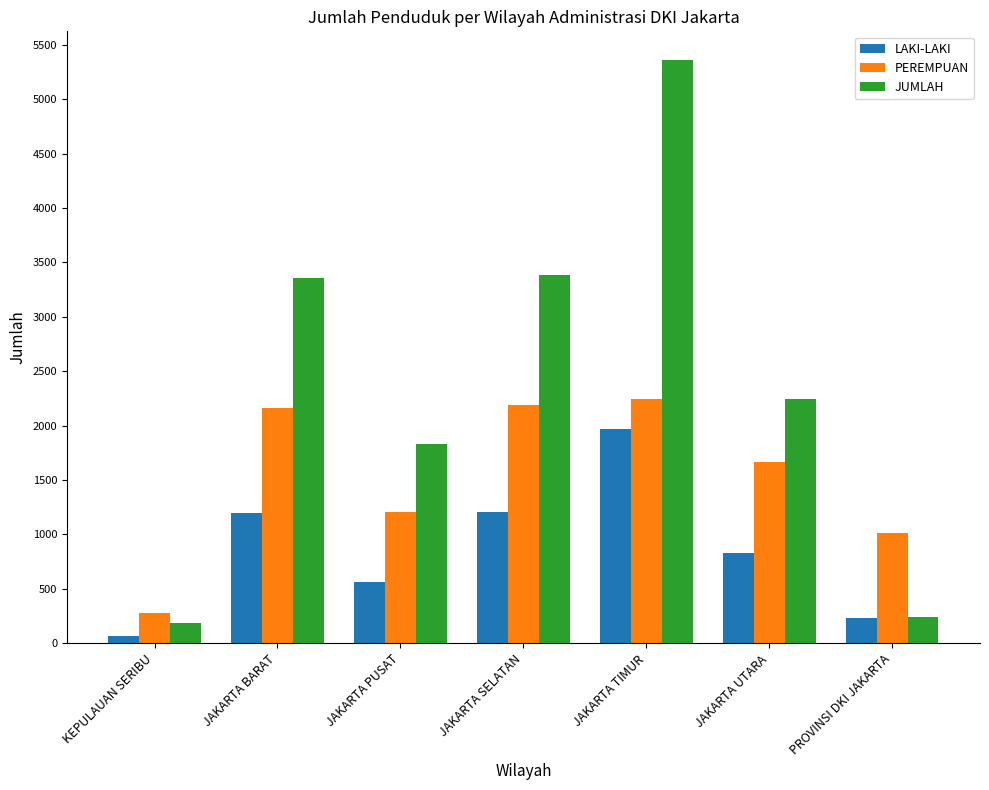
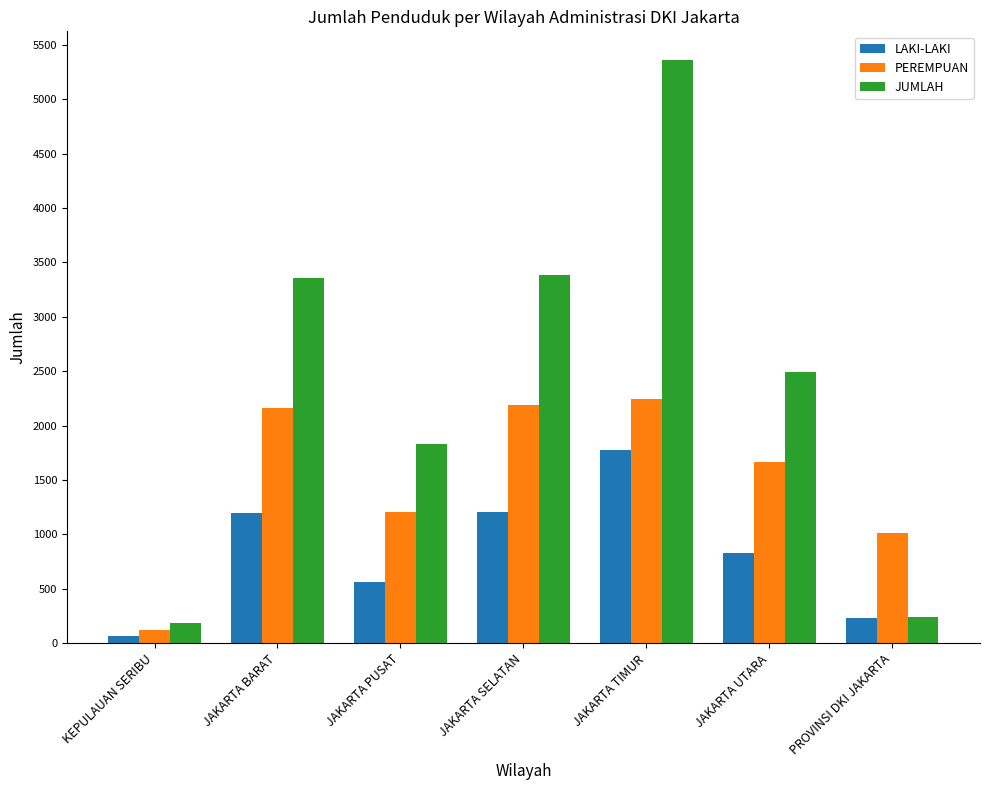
PEREMPUAN, KEPULAUAN SERIBU: 280 -> 120
LAKI-LAKI, JAKARTA TIMUR: 1970 -> 1780
JUMLAH, JAKARTA UTARA: 2250 -> 2500
